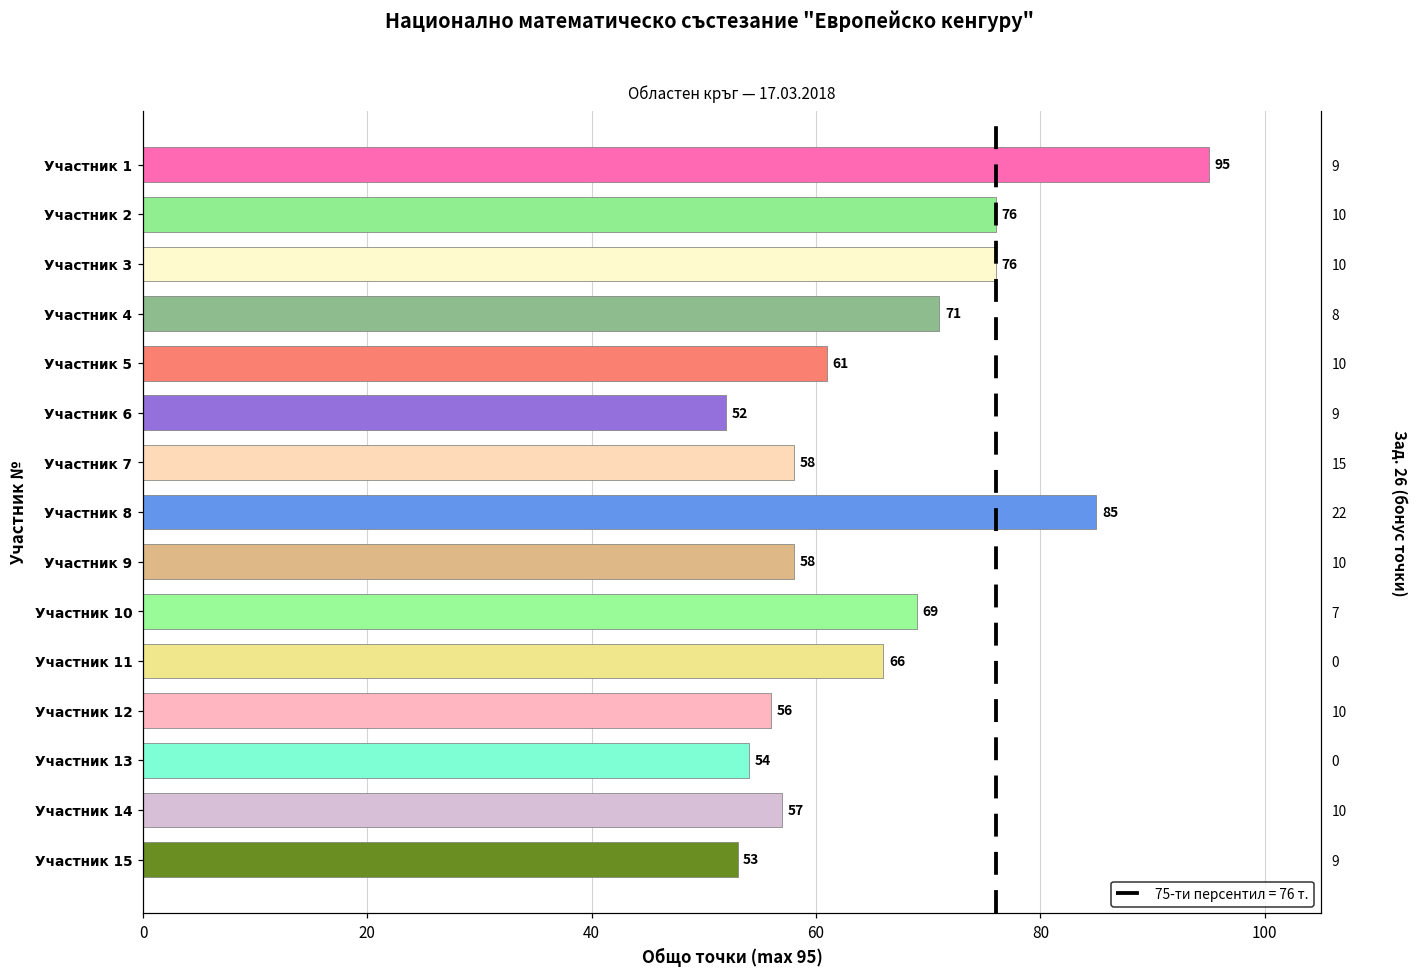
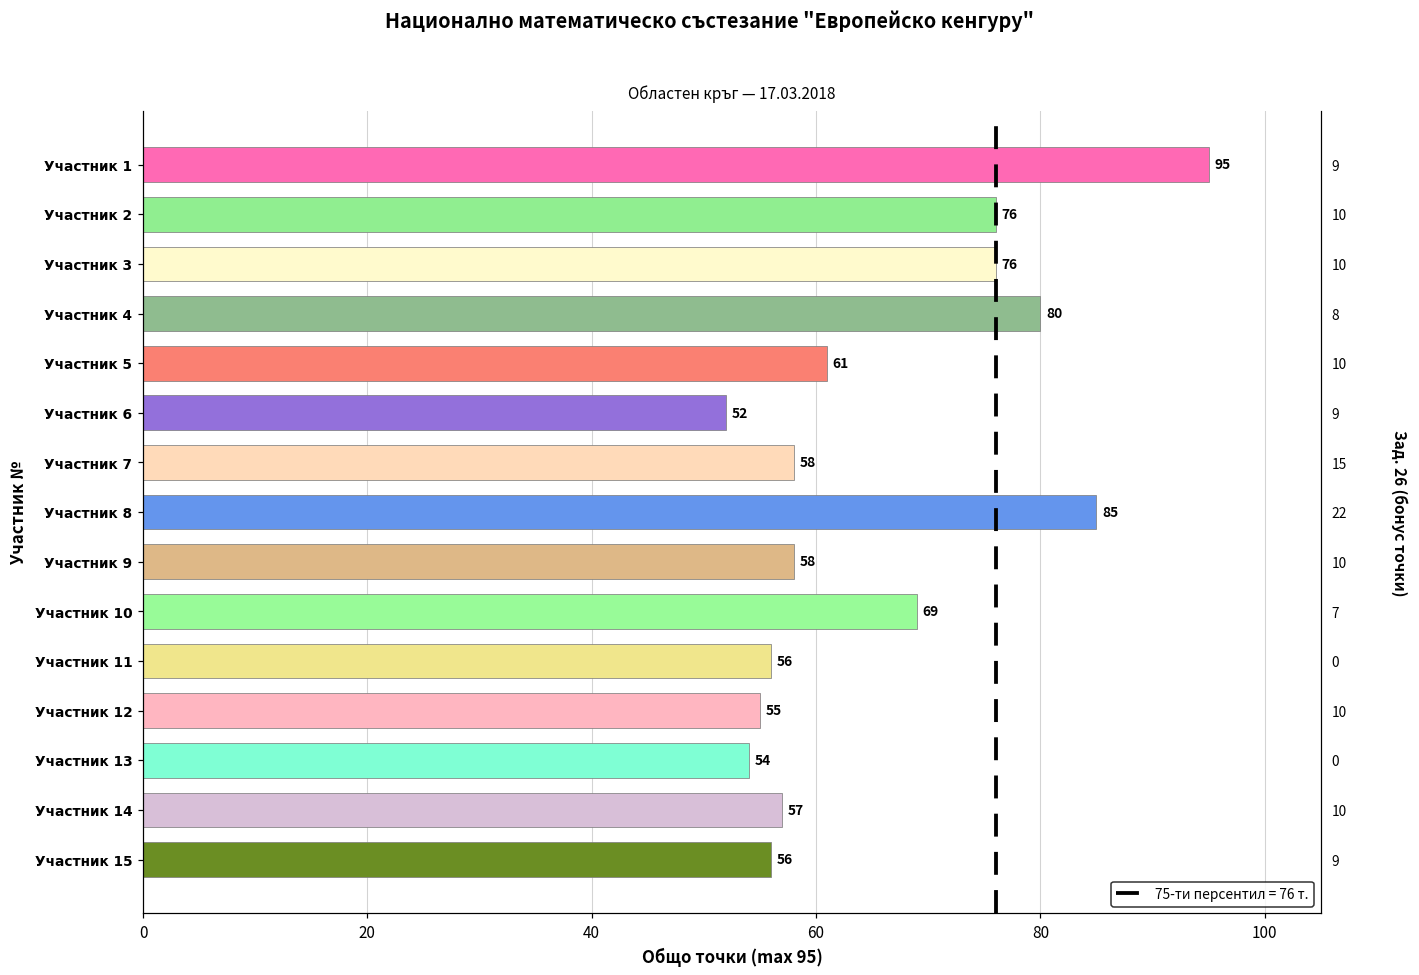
Участник 4: 71 -> 80
Участник 11: 66 -> 56
Участник 12: 56 -> 55
Участник 15: 53 -> 56
